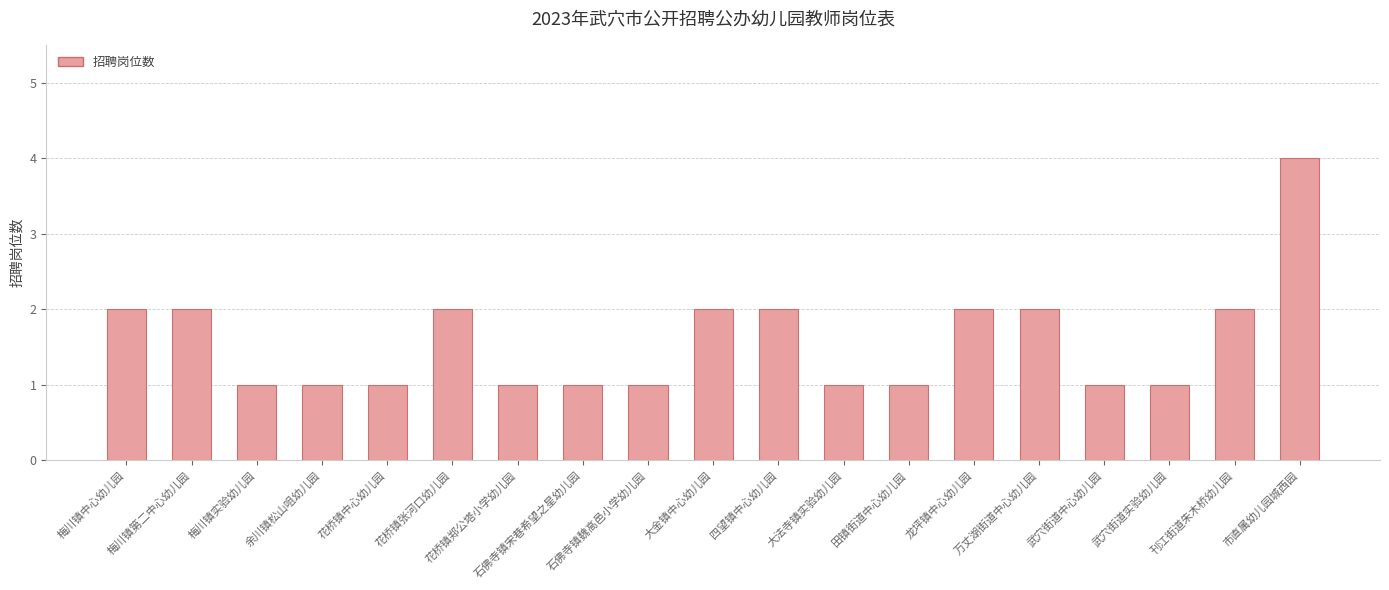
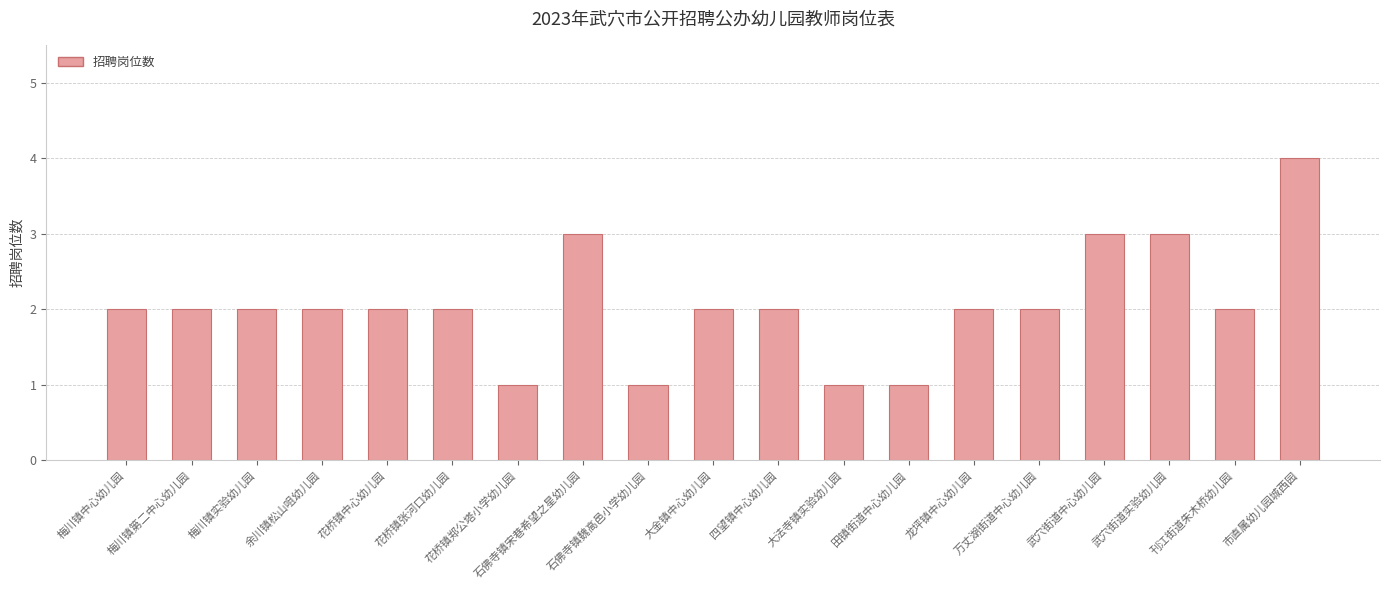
梅川镇实验幼儿园: 1 -> 2
余川镇松山咀幼儿园: 1 -> 2
花桥镇中心幼儿园: 1 -> 2
石佛寺镇宋巷希望之星幼儿园: 1 -> 3
武穴街道中心幼儿园: 1 -> 3
武穴街道实验幼儿园: 1 -> 3
